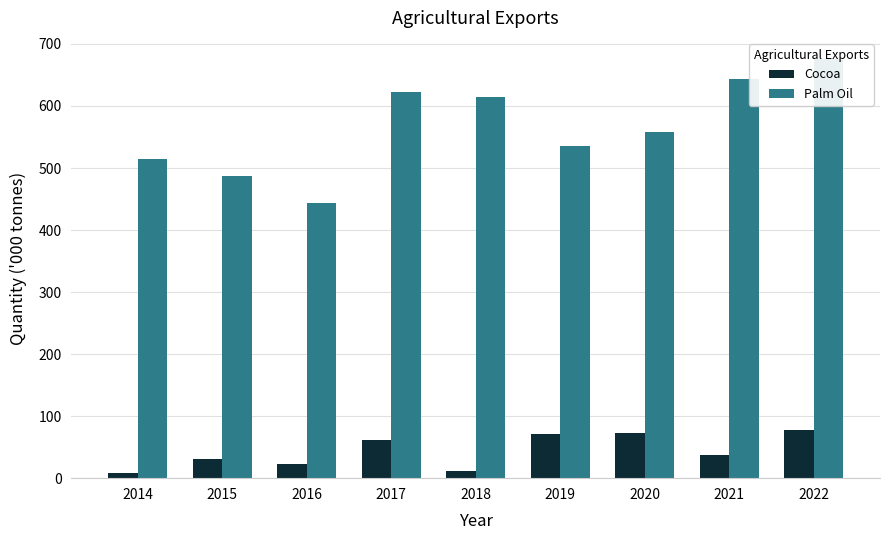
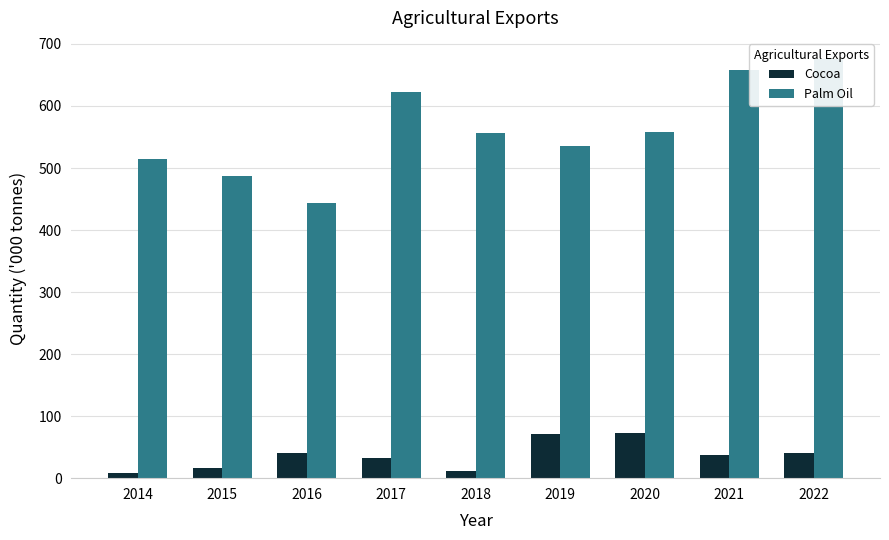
Cocoa, 2015: 30 -> 20
Cocoa, 2016: 20 -> 40
Cocoa, 2017: 60 -> 30
Palm Oil, 2018: 610 -> 560
Palm Oil, 2021: 640 -> 660
Cocoa, 2022: 80 -> 40
